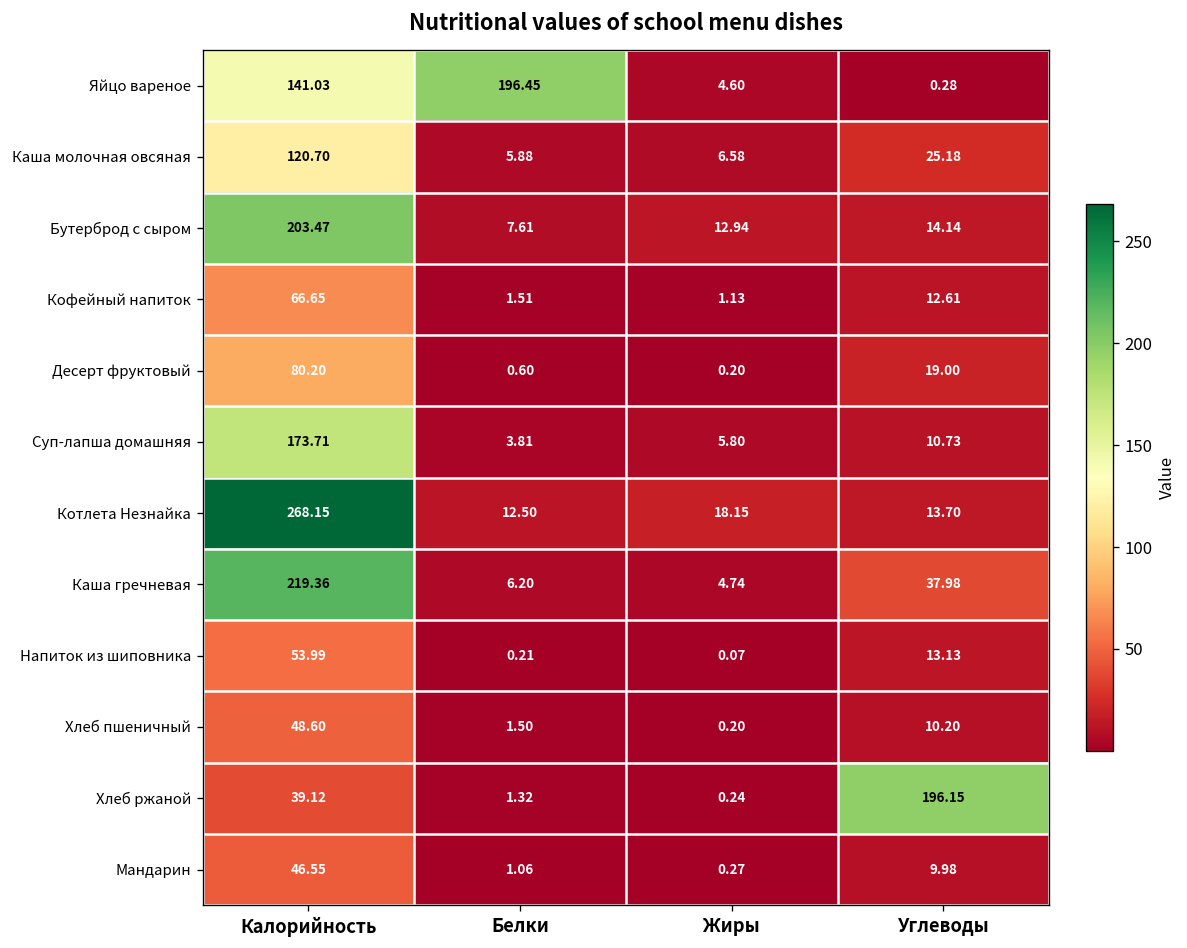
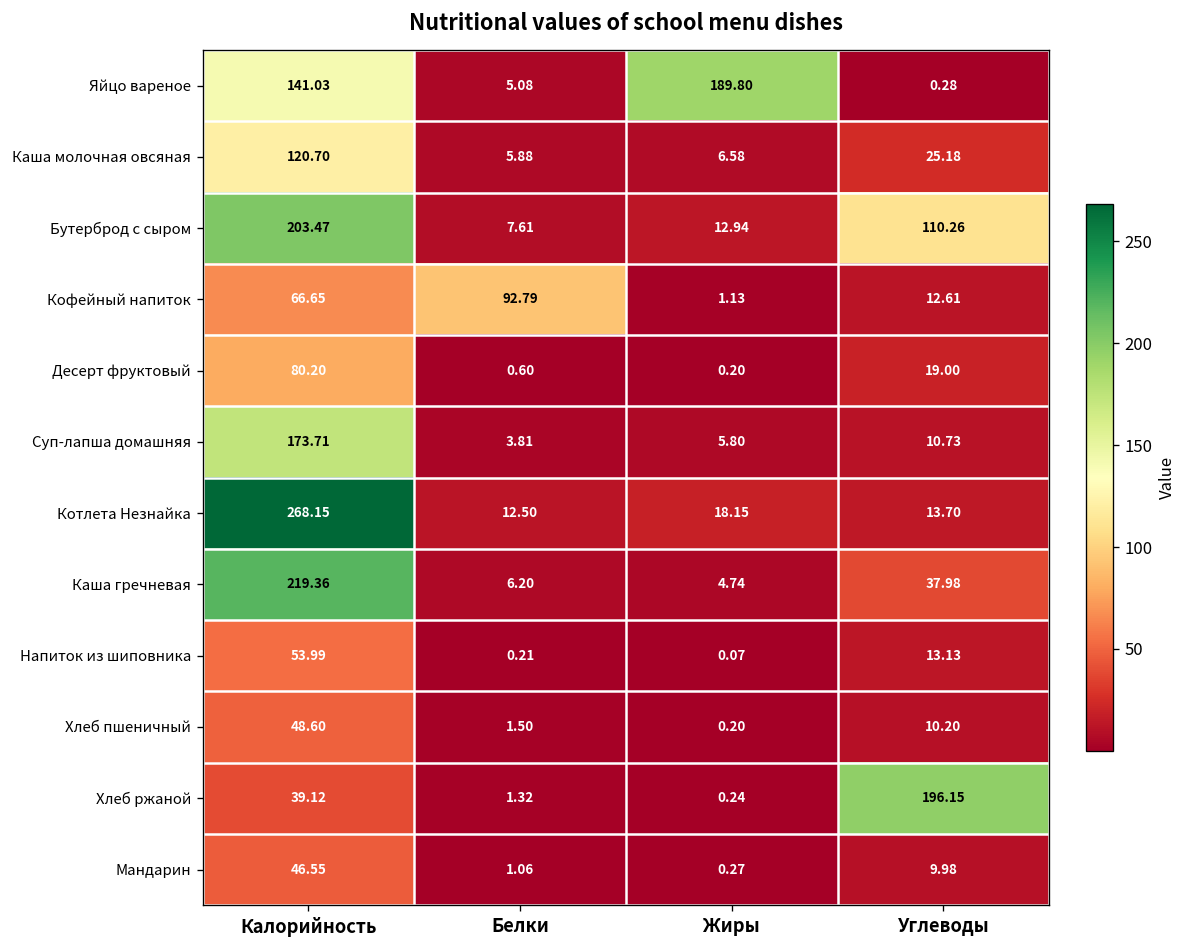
Яйцо вареное, Белки: 196.45 -> 5.08
Яйцо вареное, Жиры: 4.60 -> 189.80
Бутерброд с сыром, Углеводы: 14.14 -> 110.26
Кофейный напиток, Белки: 1.51 -> 92.79
